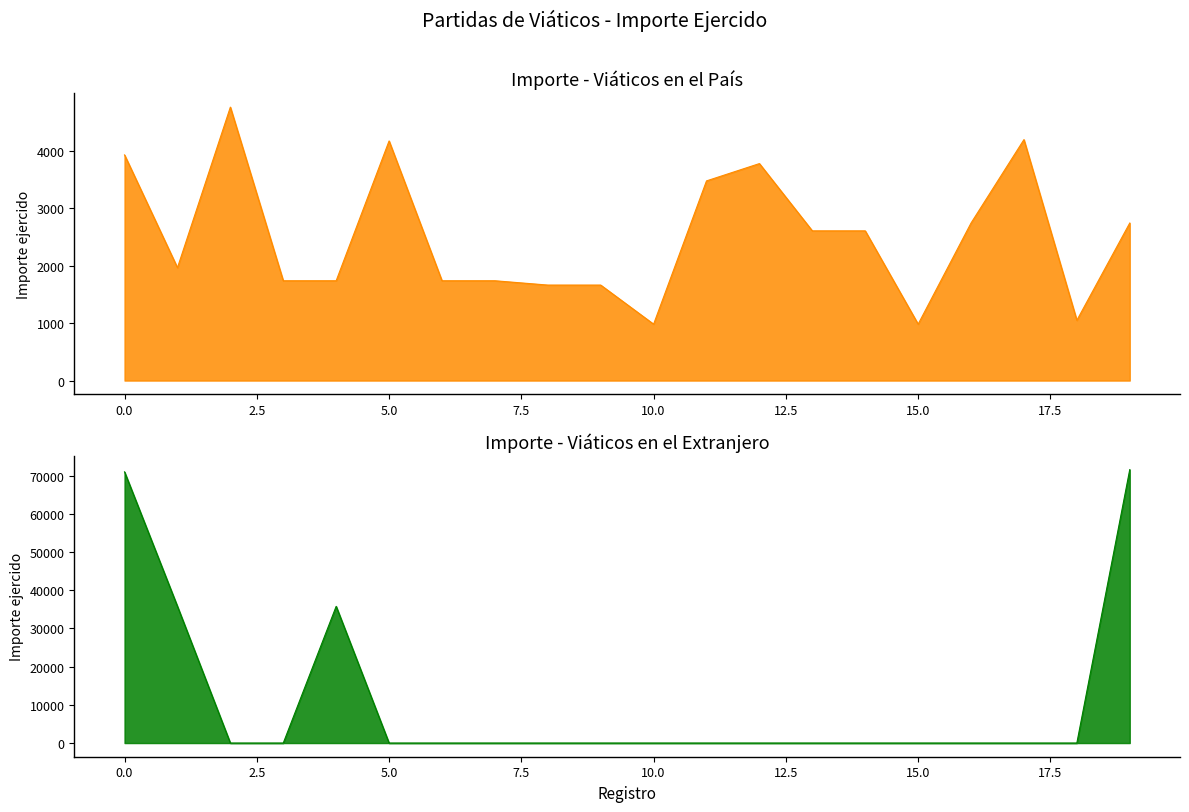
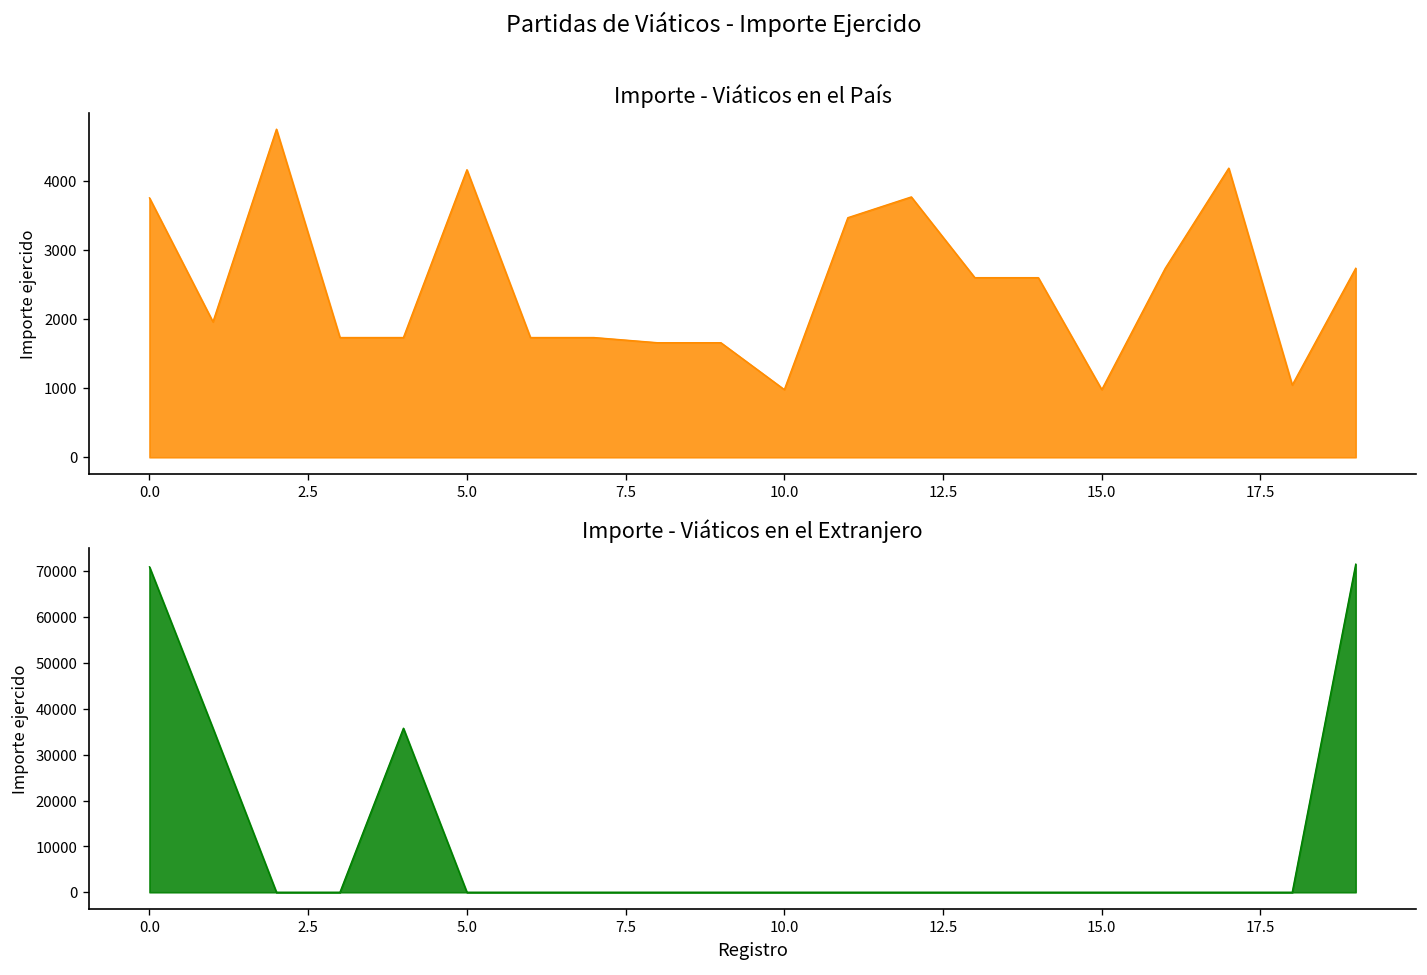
Importe - Viáticos en el País, 0.0: 3900 -> 3800
